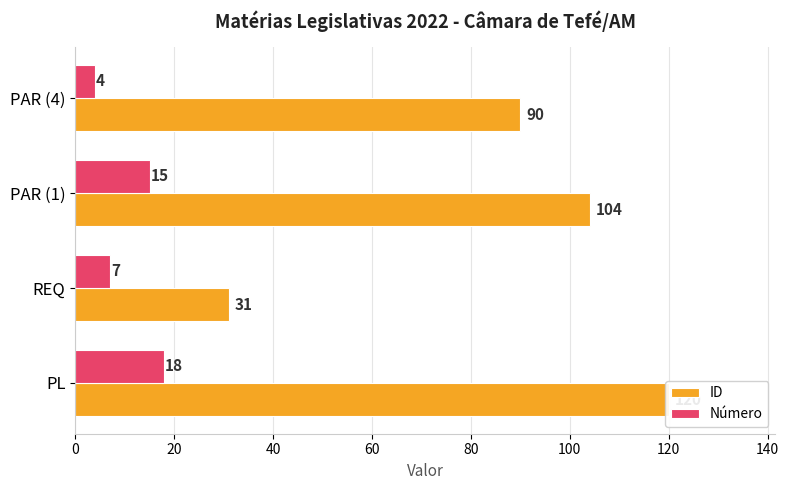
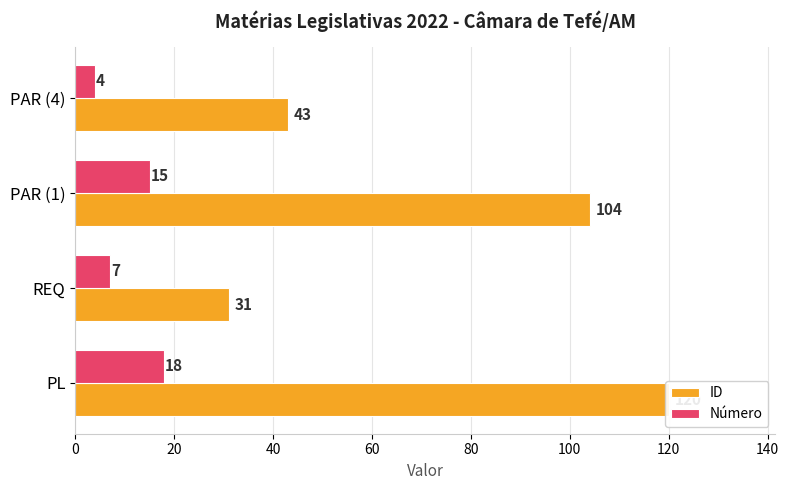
ID, PAR (4): 90 -> 43
